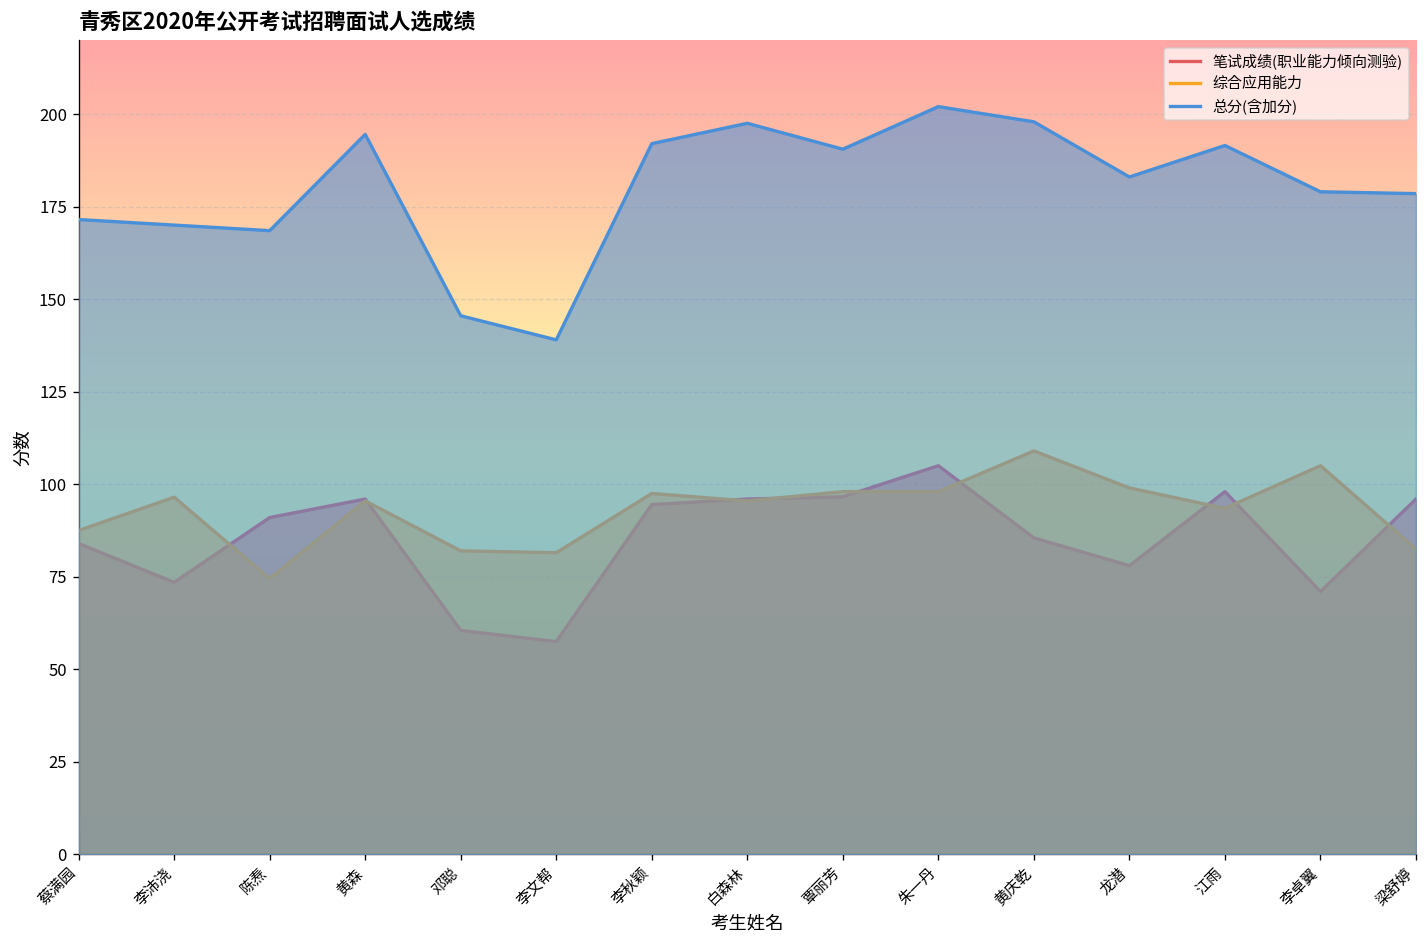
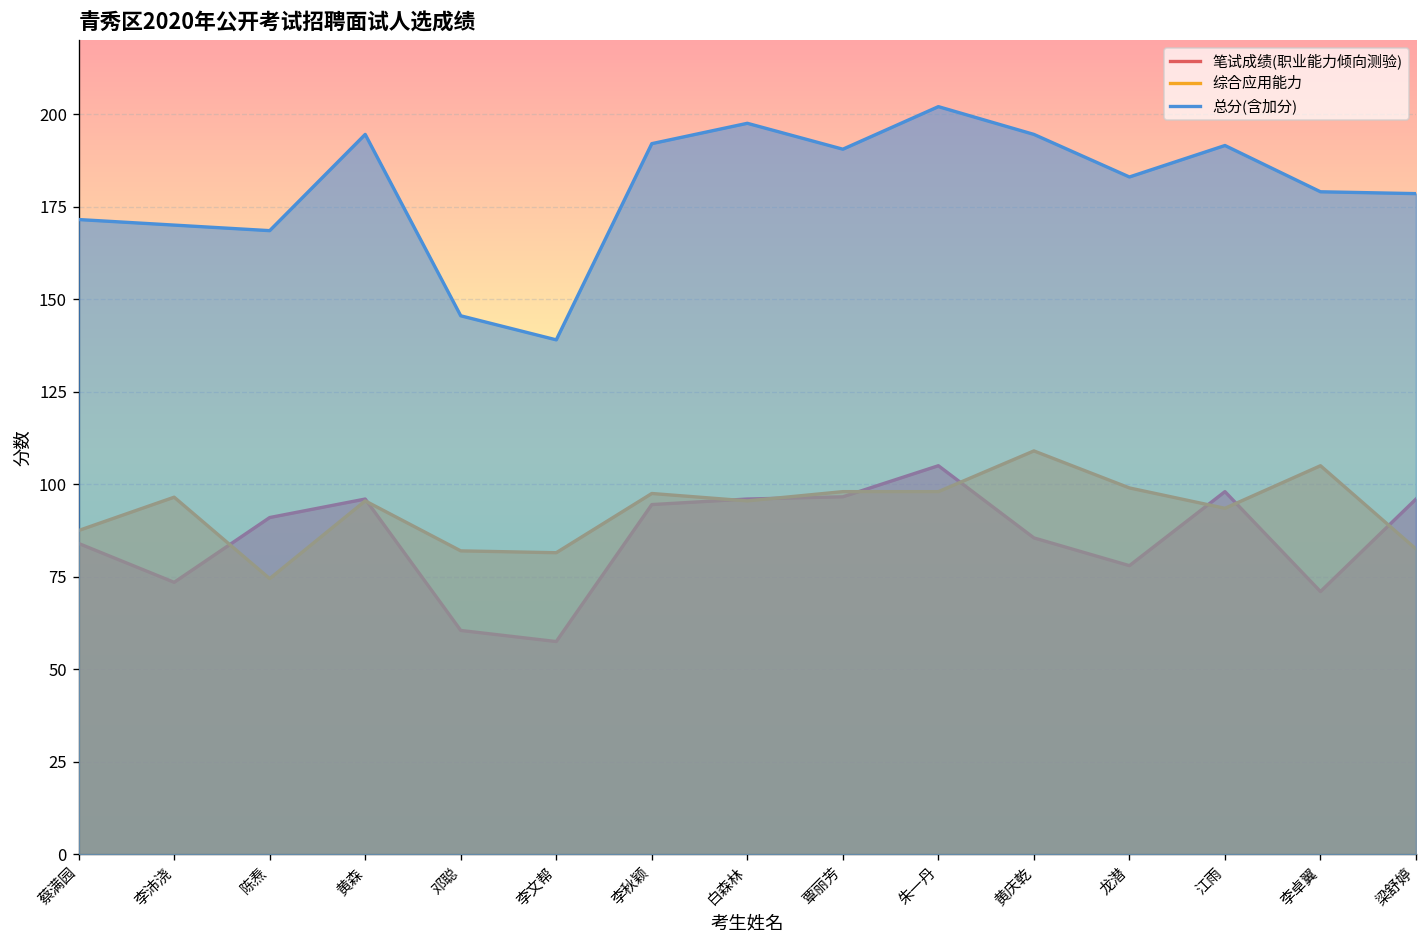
总分(含加分), 黄庆乾: 198 -> 195
